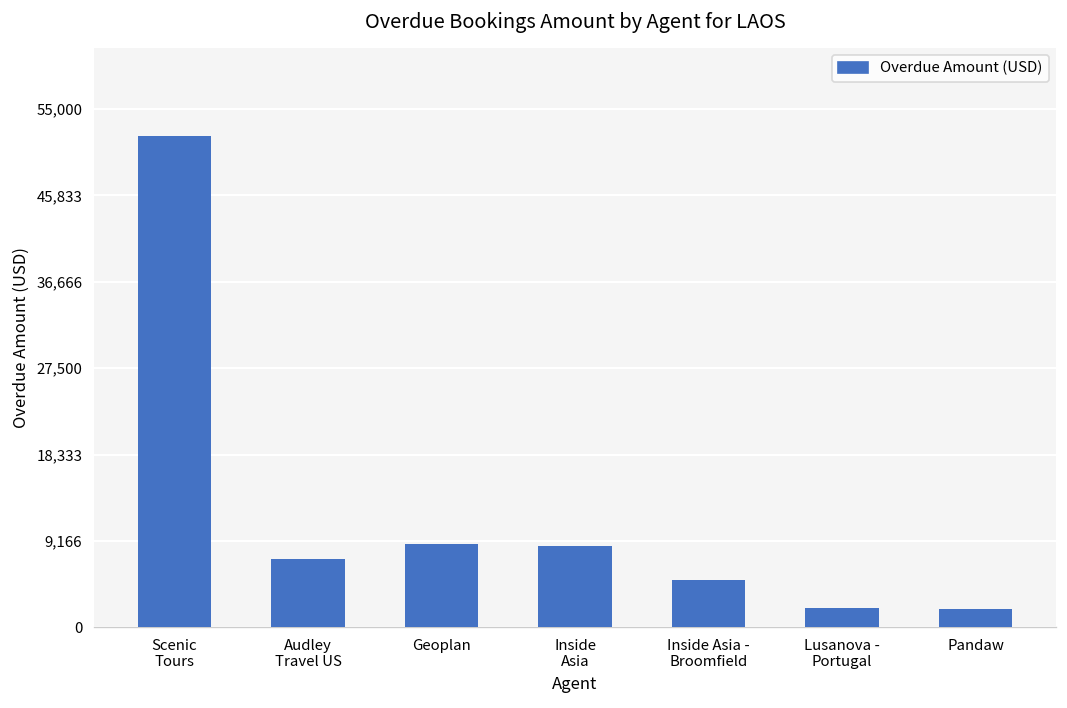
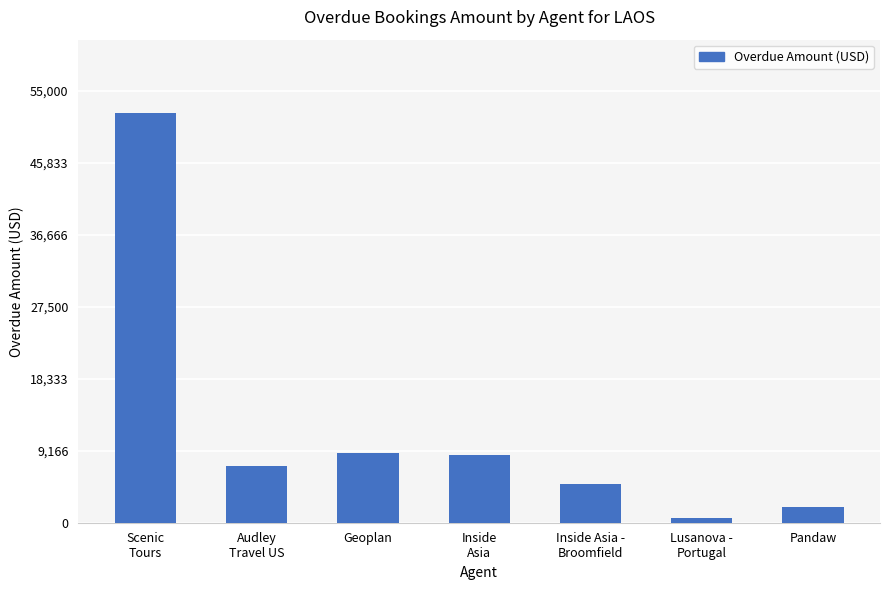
Lusanova - Portugal: 2,000 -> 1,000
